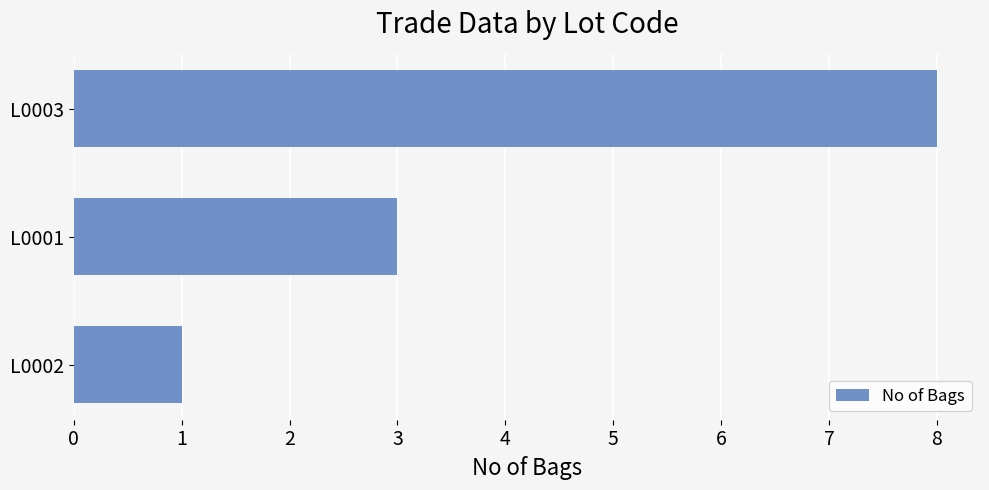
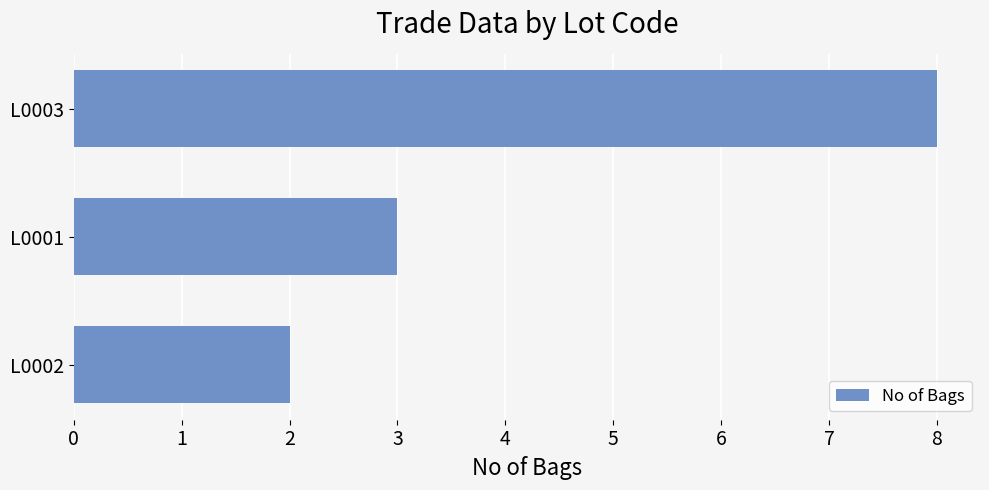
L0002: 1 -> 2
